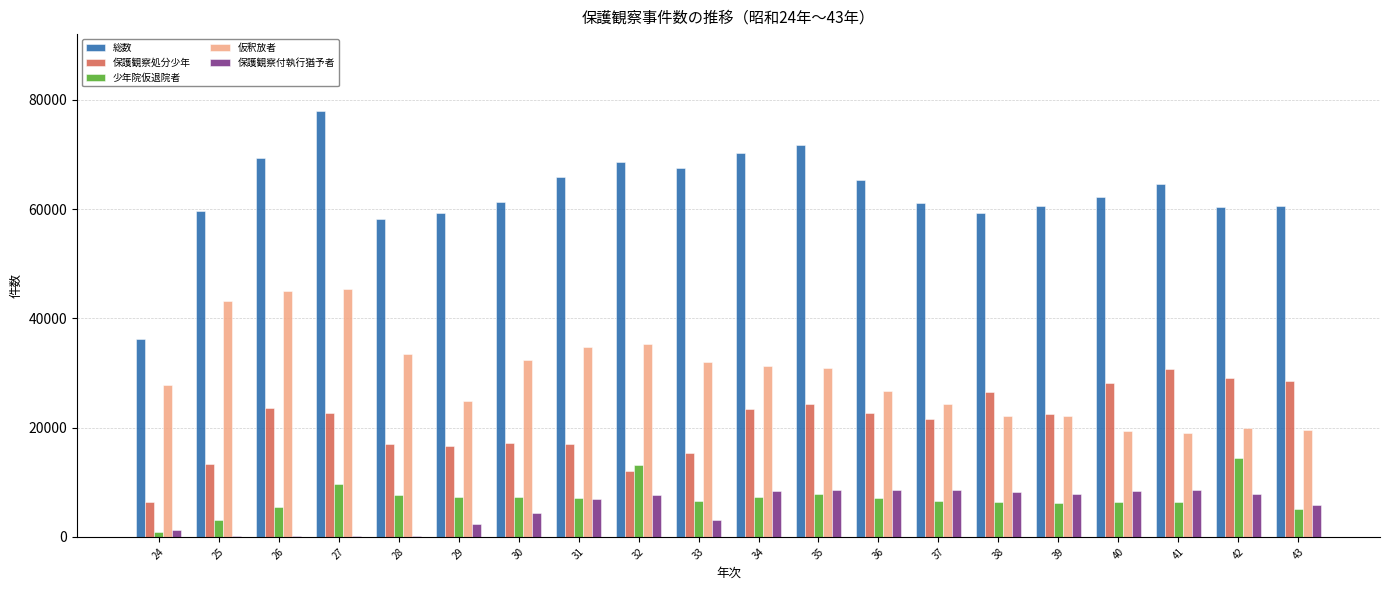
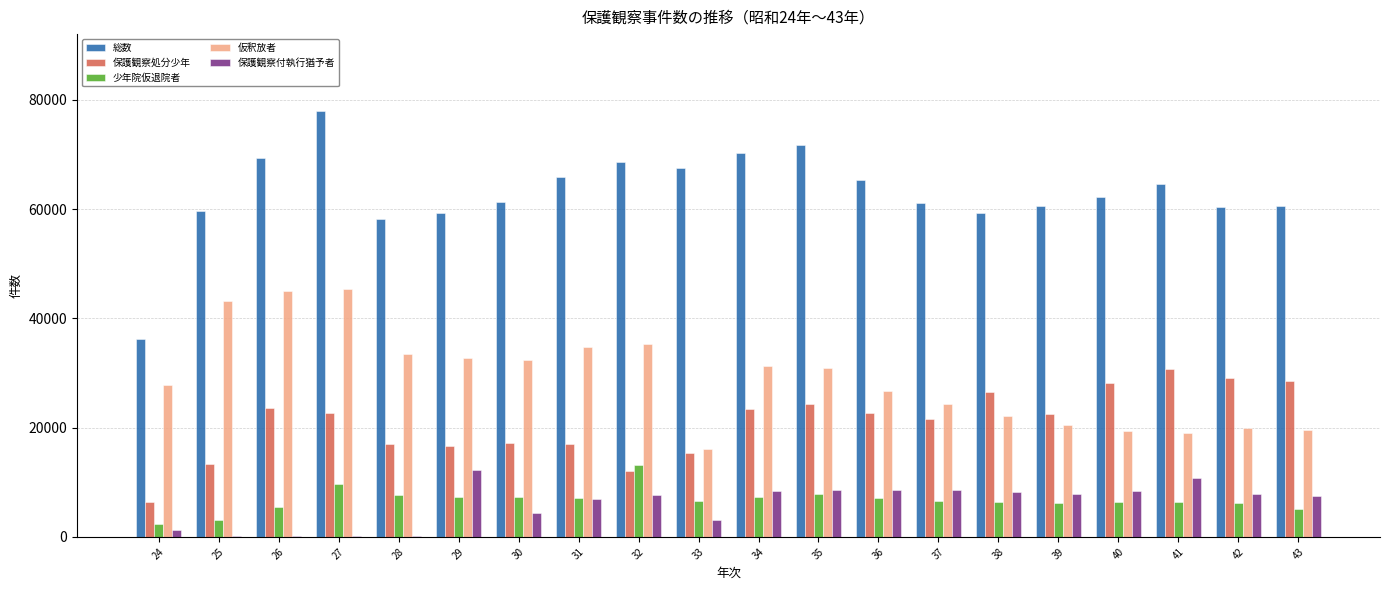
少年院仮退院者, 24: 1000 -> 2000
仮釈放者, 29: 25000 -> 33000
保護観察付執行猶予者, 29: 2000 -> 12000
仮釈放者, 33: 32000 -> 16000
仮釈放者, 39: 22000 -> 20000
保護観察付執行猶予者, 41: 9000 -> 11000
少年院仮退院者, 42: 15000 -> 6000
保護観察付執行猶予者, 43: 6000 -> 8000
